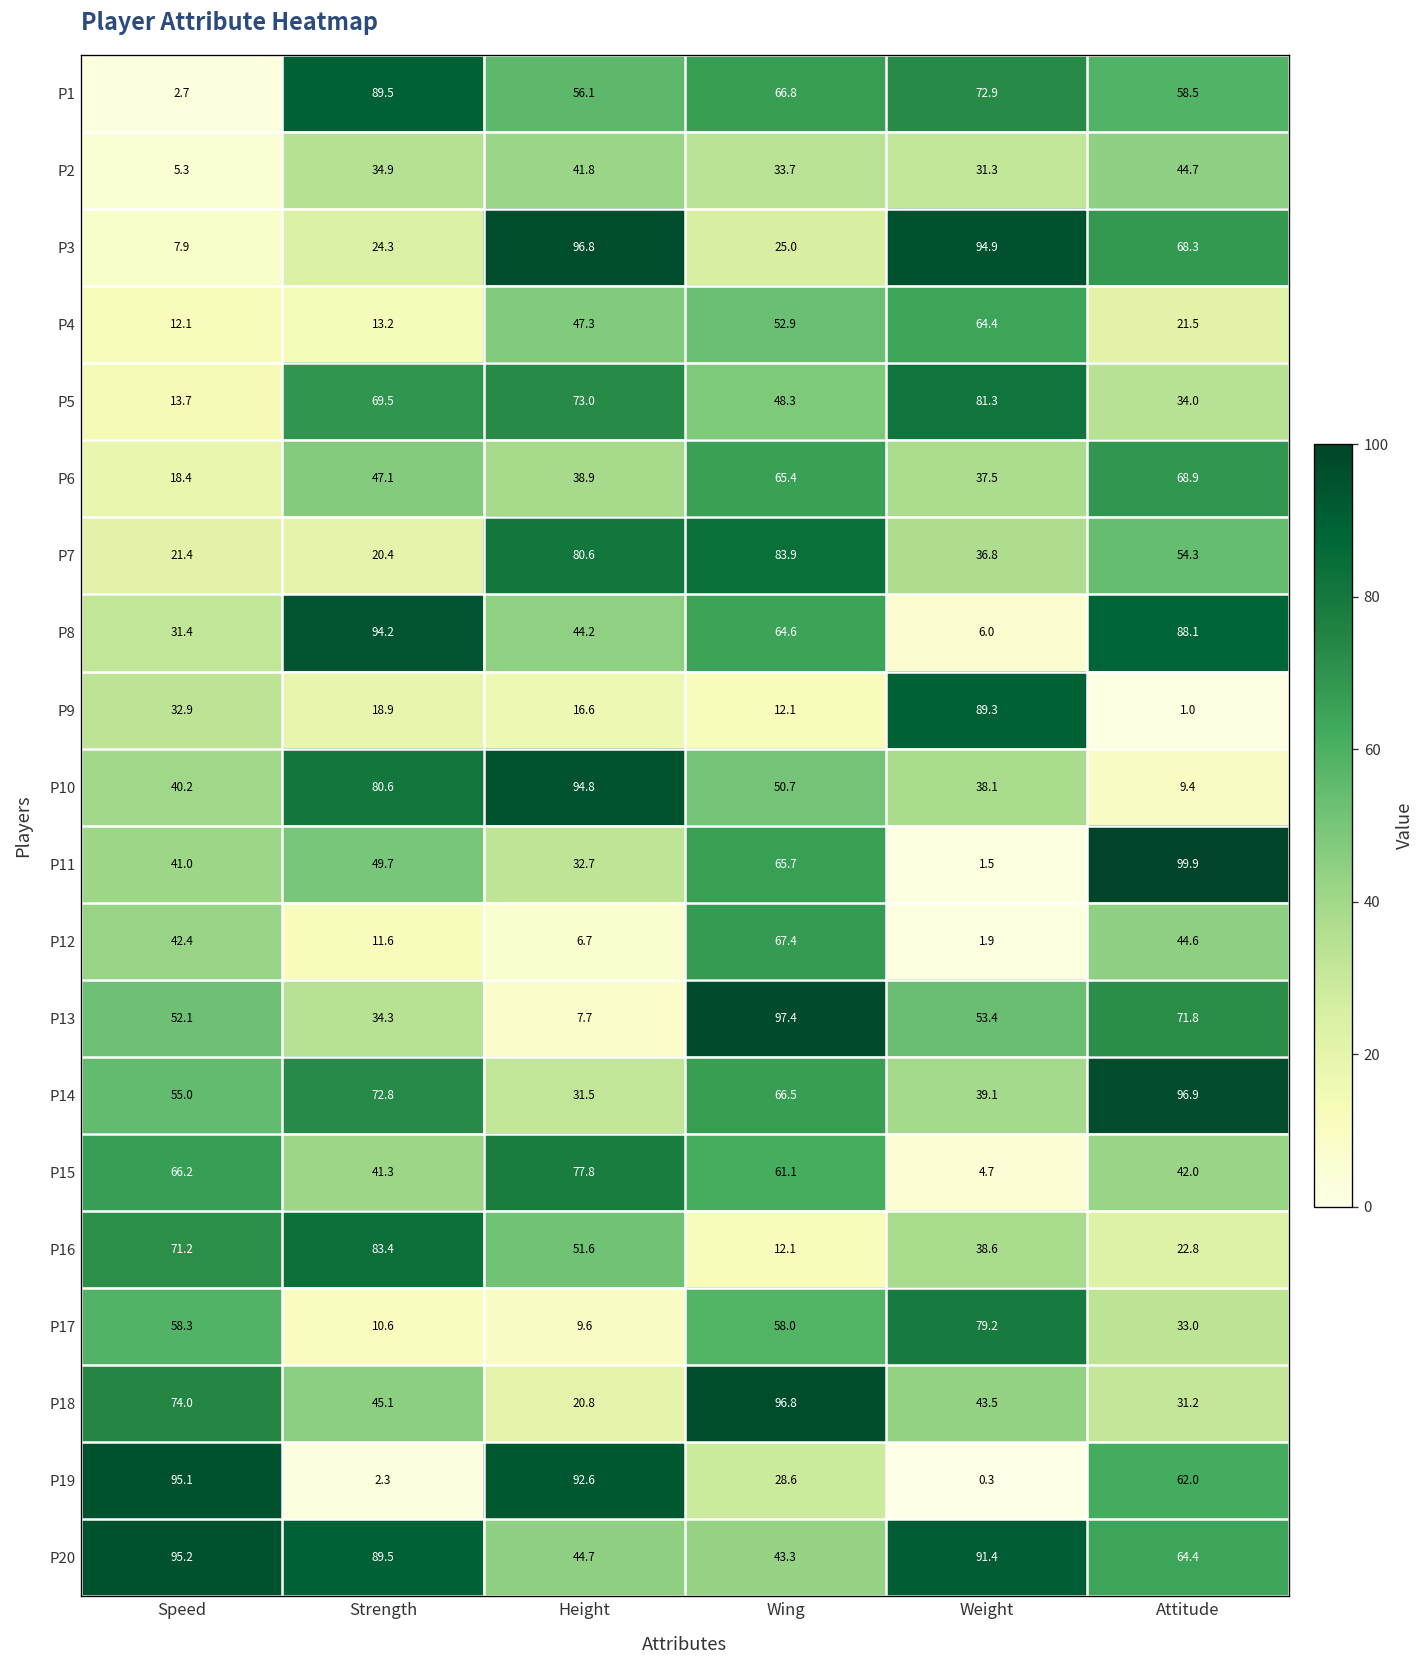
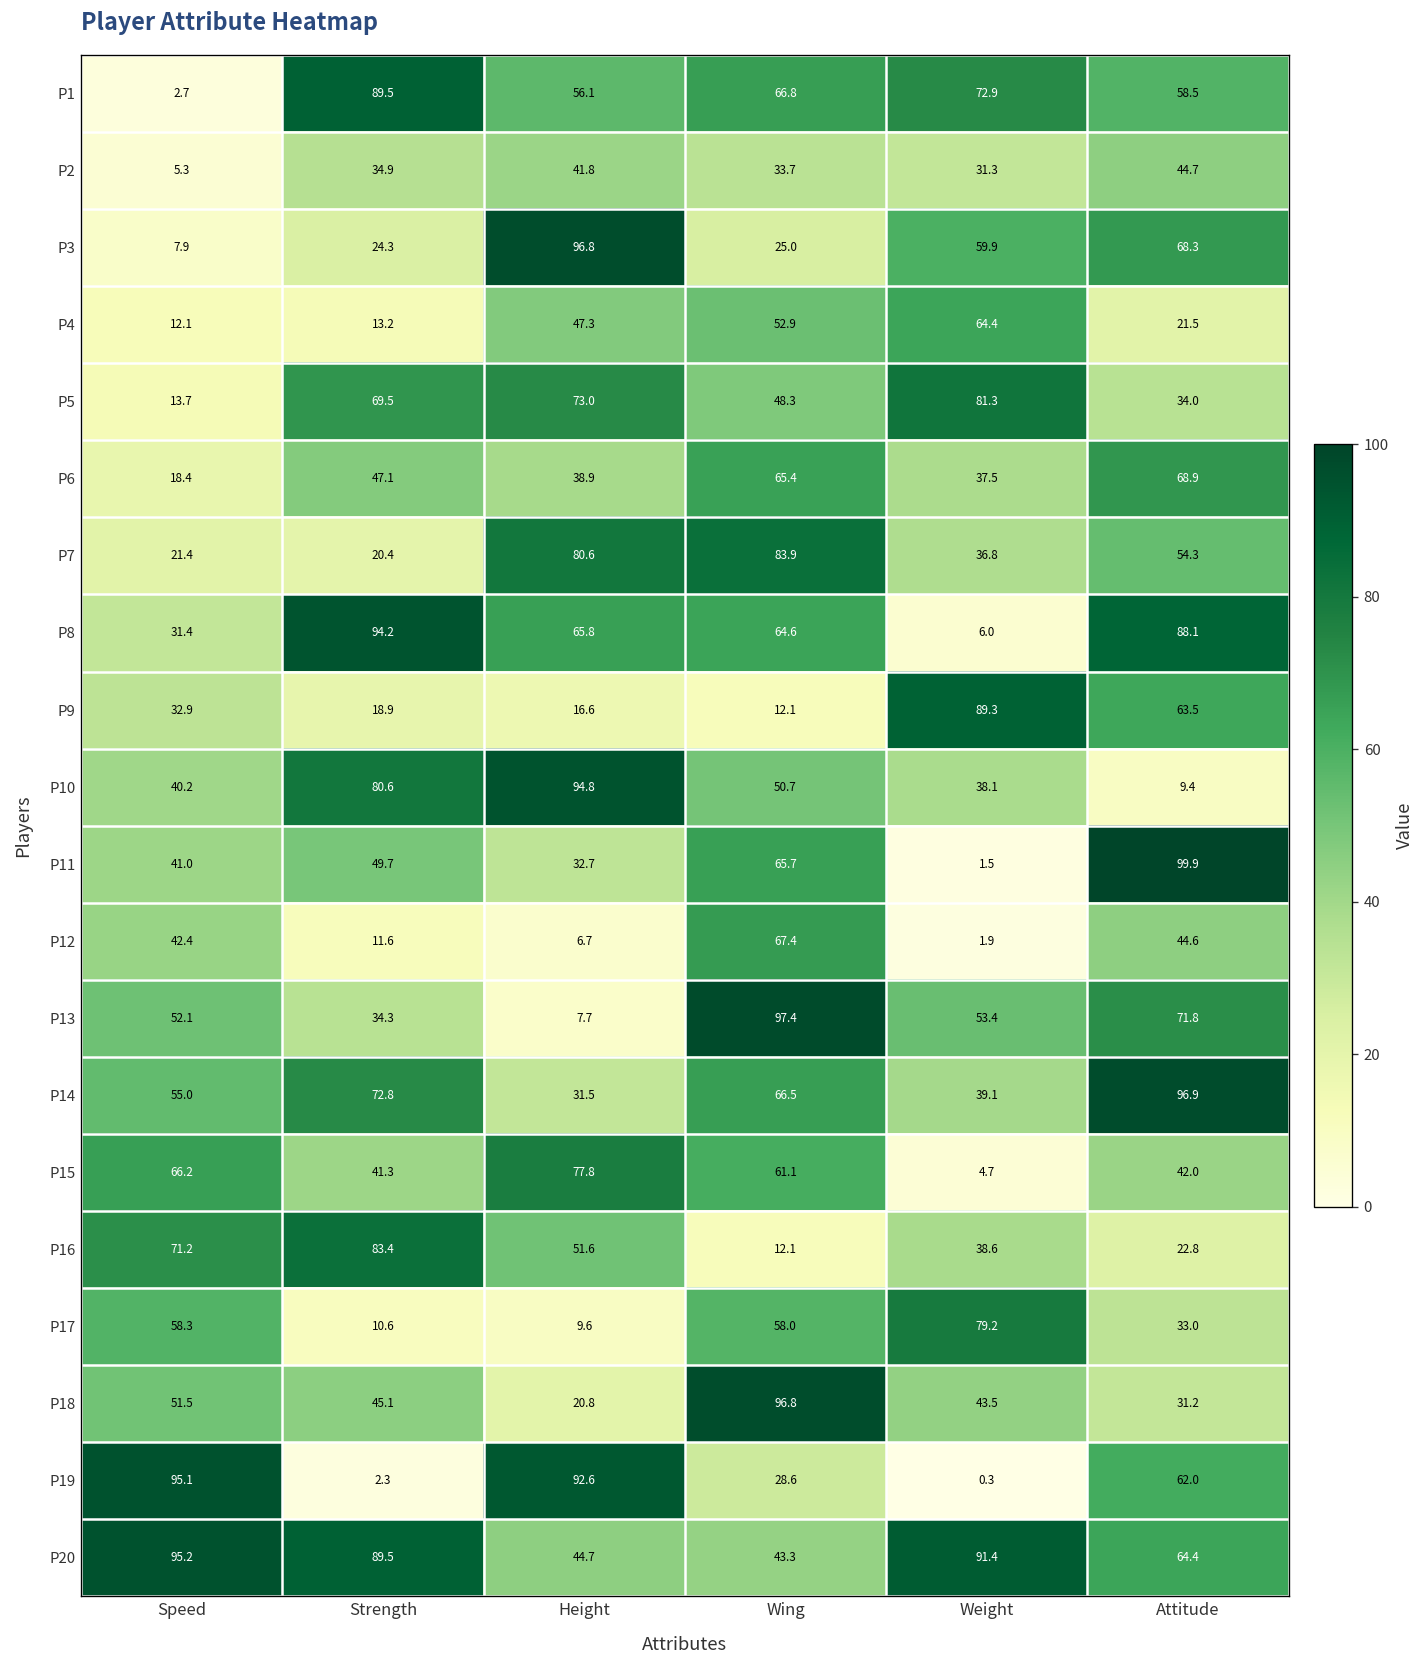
P3, Weight: 94.9 -> 59.9
P8, Height: 44.2 -> 65.8
P9, Attitude: 1.0 -> 63.5
P18, Speed: 74.0 -> 51.5
